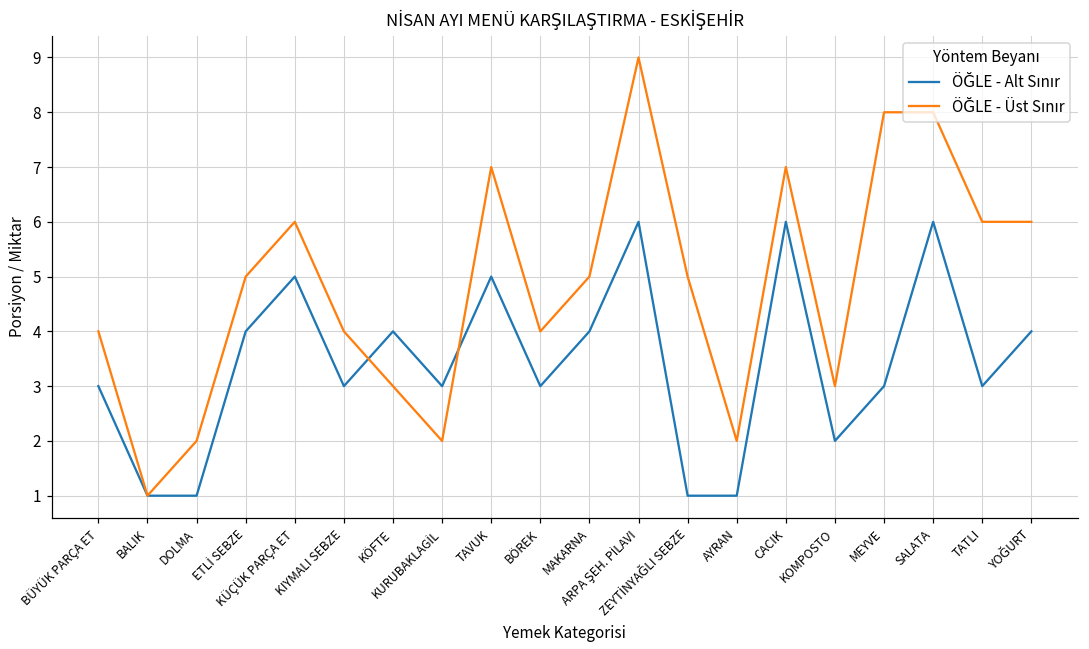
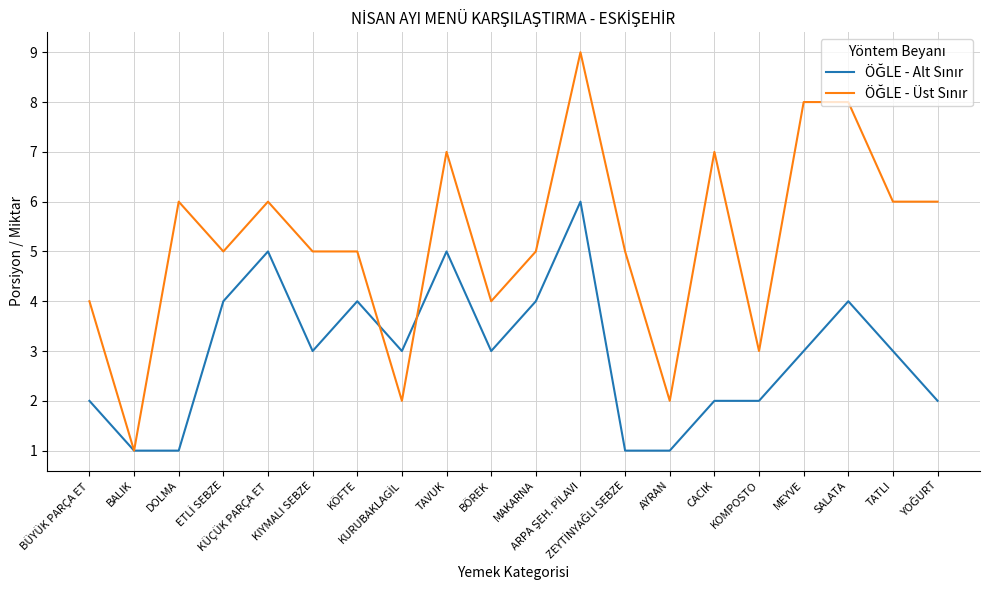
ÖĞLE - Alt Sınır, BÜYÜK PARÇA ET: 3 -> 2
ÖĞLE - Üst Sınır, DOLMA: 2 -> 6
ÖĞLE - Üst Sınır, KIYMALI SEBZE: 4 -> 5
ÖĞLE - Üst Sınır, KÖFTE: 3 -> 5
ÖĞLE - Alt Sınır, CACIK: 6 -> 2
ÖĞLE - Alt Sınır, SALATA: 6 -> 4
ÖĞLE - Alt Sınır, YOĞURT: 4 -> 2
